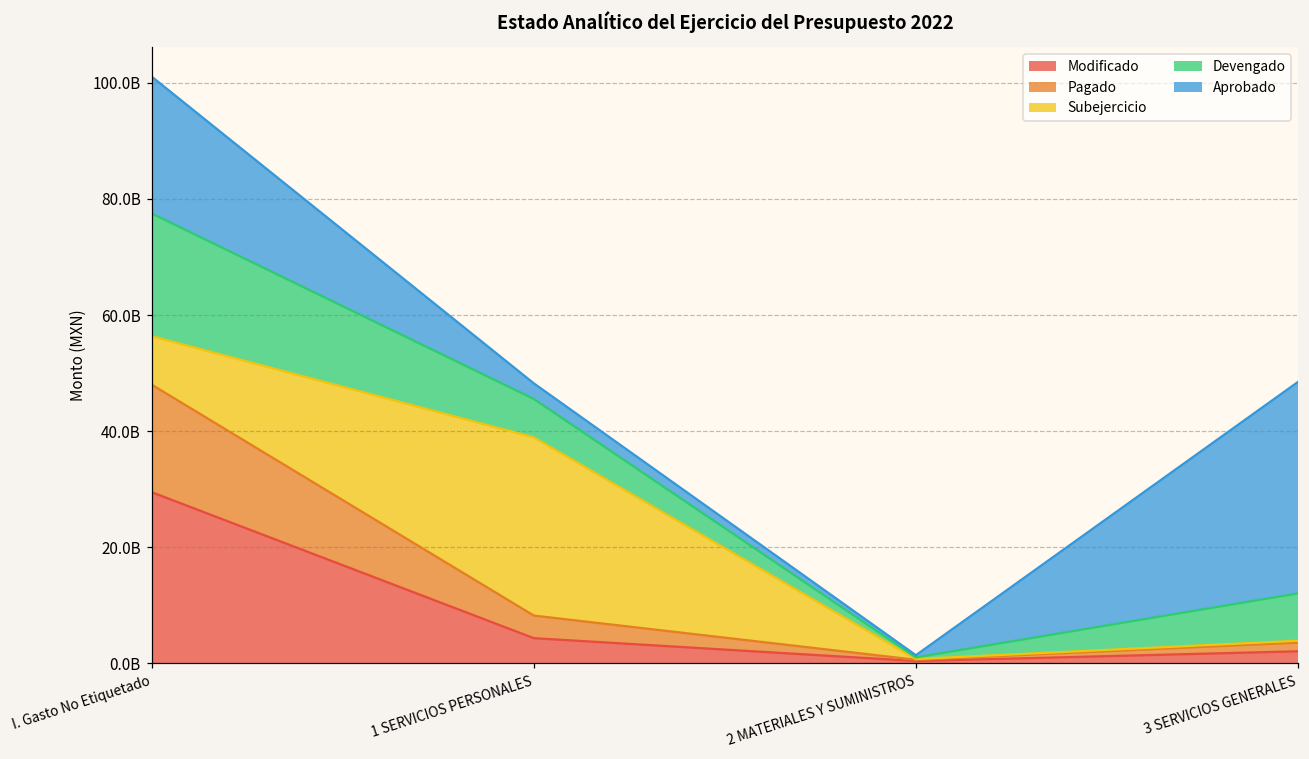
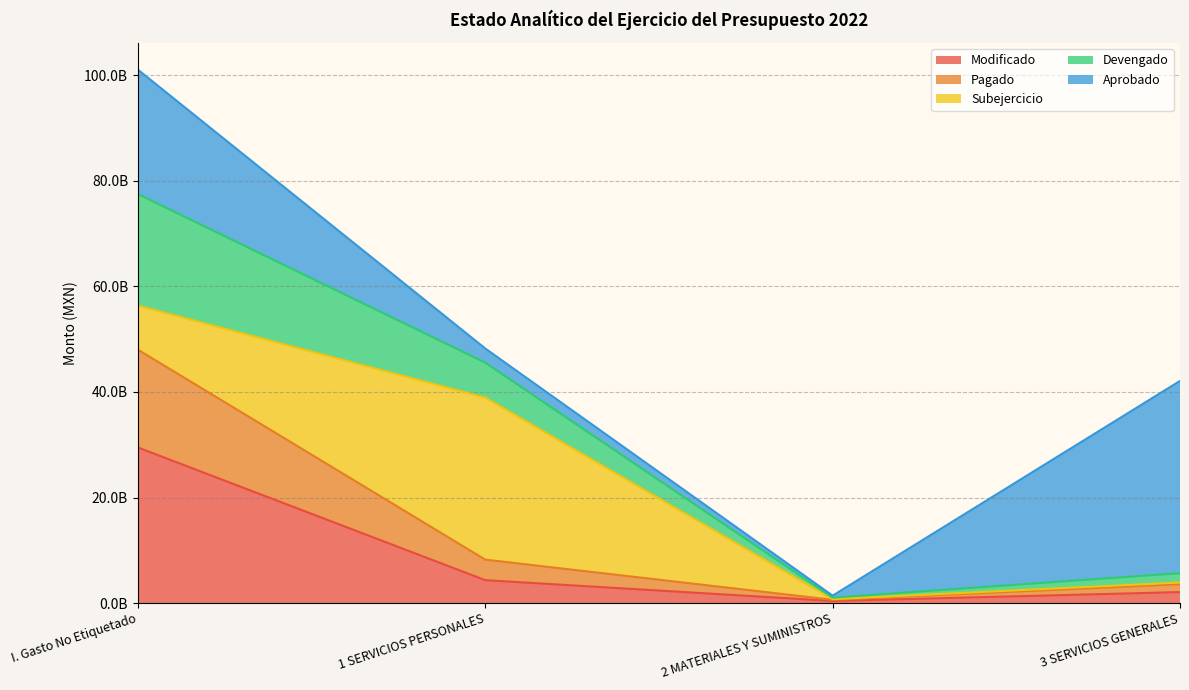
Devengado, 3 SERVICIOS GENERALES: 8000000000 -> 2000000000
